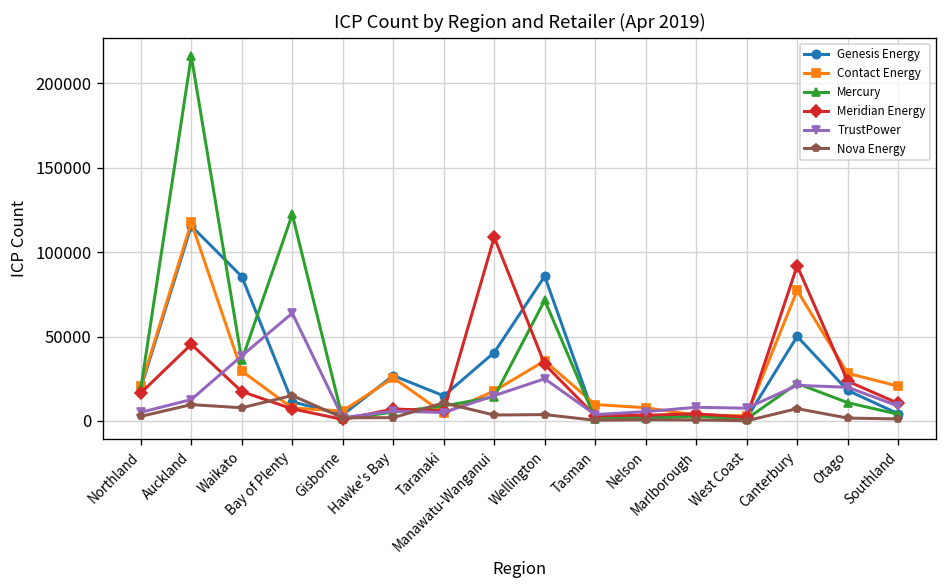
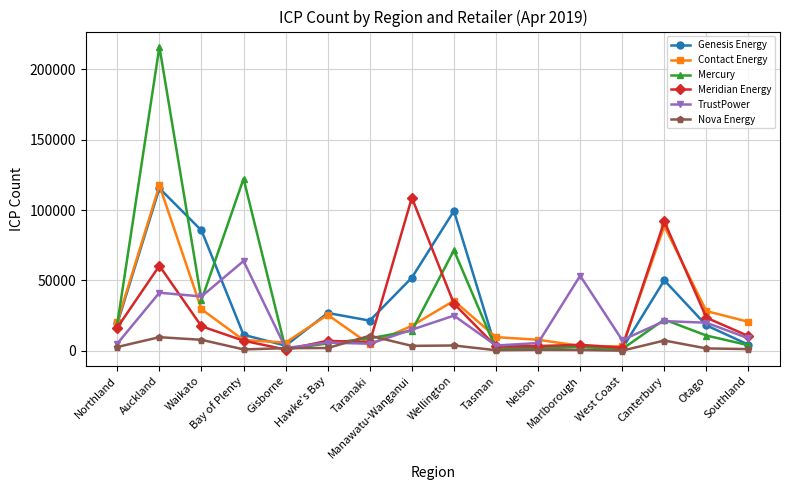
Meridian Energy, Auckland: 45000 -> 60000
TrustPower, Auckland: 13000 -> 41000
Nova Energy, Bay of Plenty: 15000 -> 1000
Genesis Energy, Taranaki: 15000 -> 21000
Genesis Energy, Manawatu-Wanganui: 41000 -> 52000
Genesis Energy, Wellington: 86000 -> 99000
TrustPower, Marlborough: 8000 -> 53000
Contact Energy, Canterbury: 77000 -> 89000
